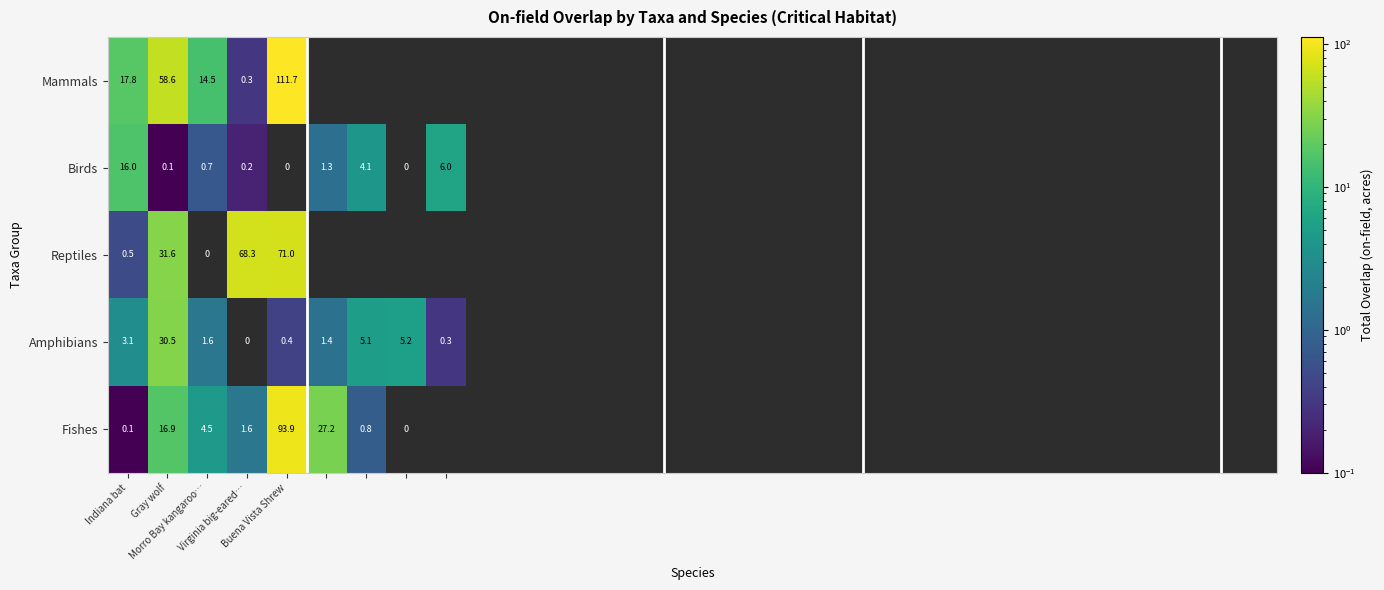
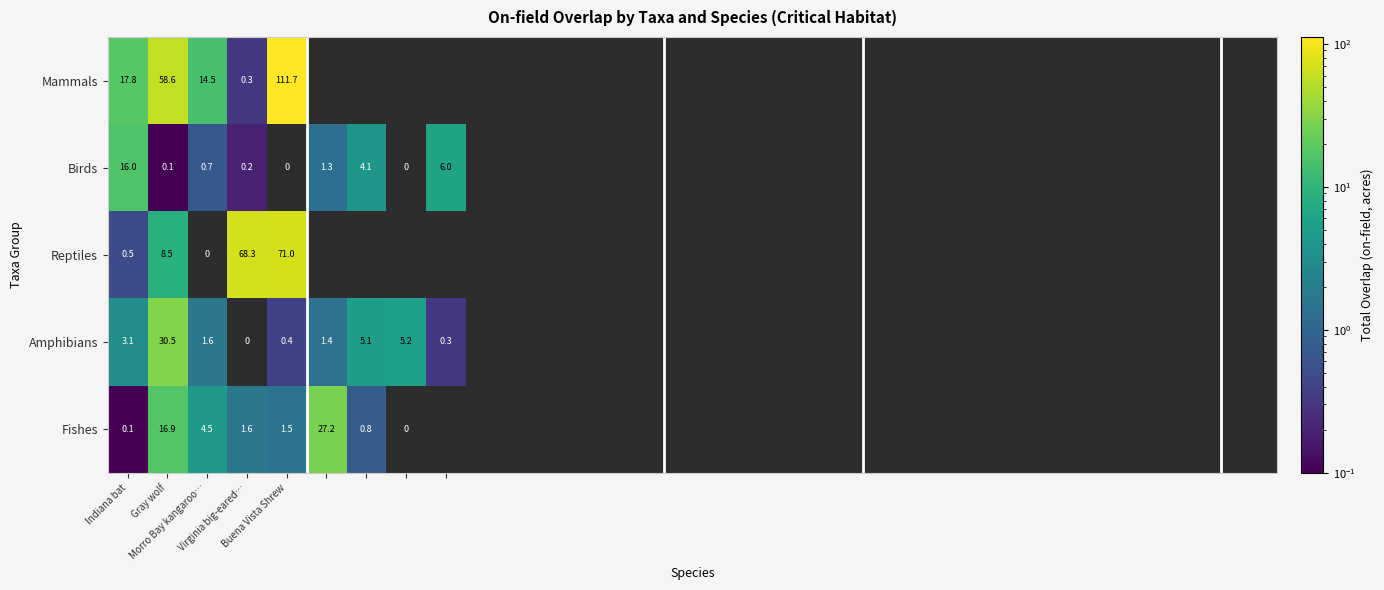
Reptiles, Gray wolf: 31.6 -> 8.5
Fishes, Buena Vista Shrew: 93.9 -> 1.5
